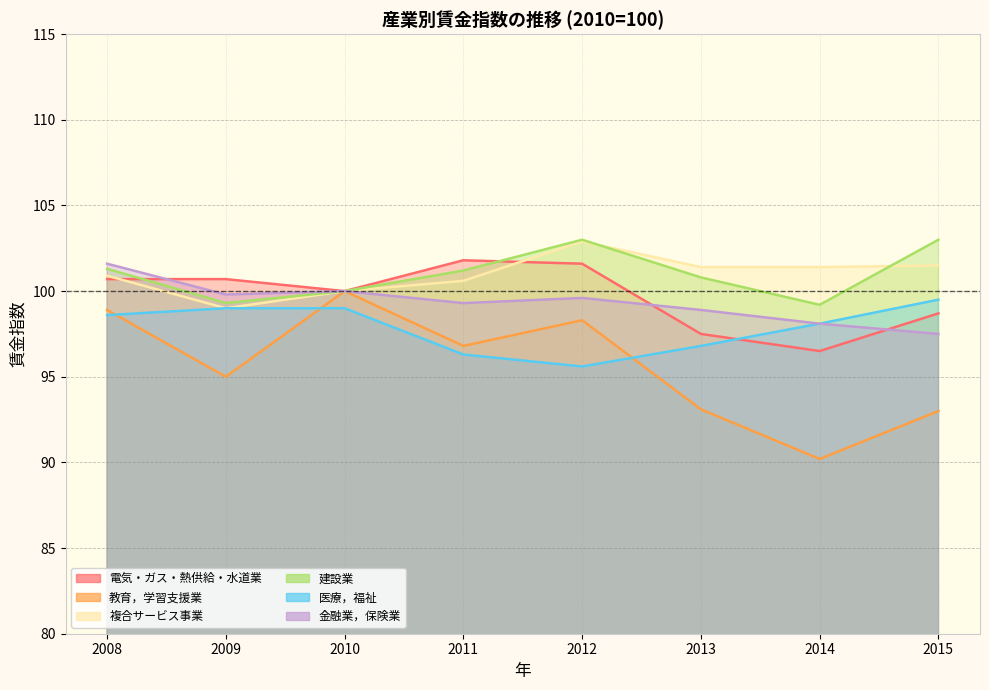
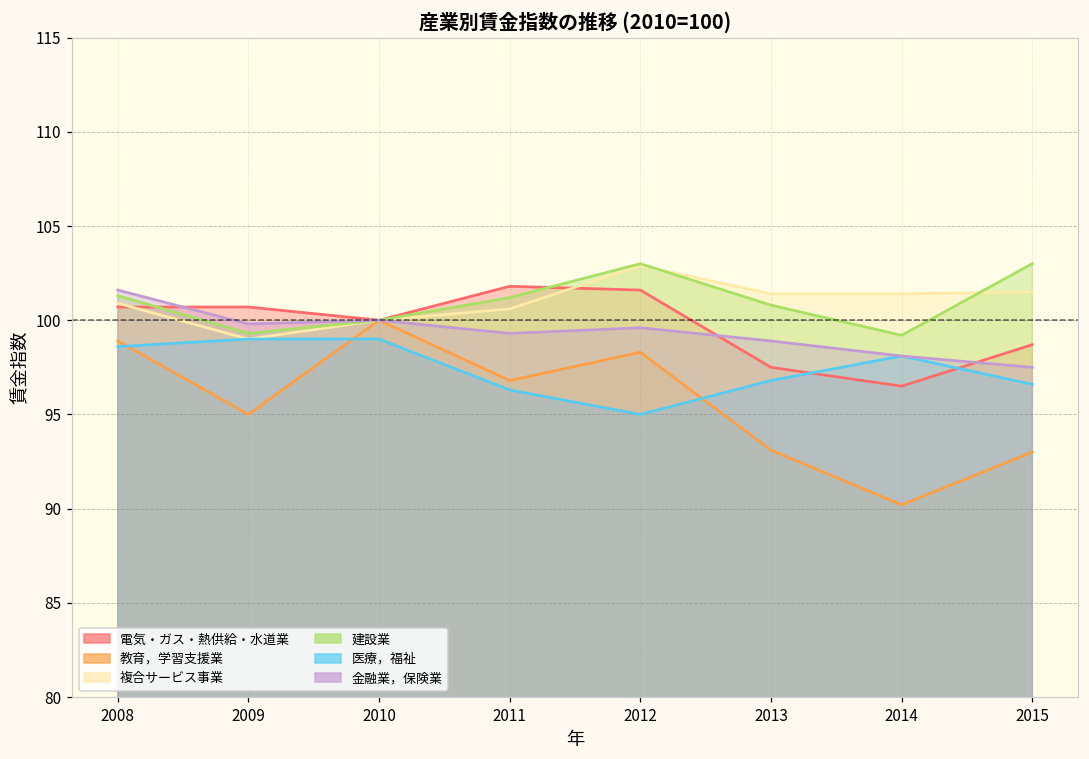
医療，福祉, 2012: 95.6 -> 95.0
医療，福祉, 2015: 99.5 -> 96.6
